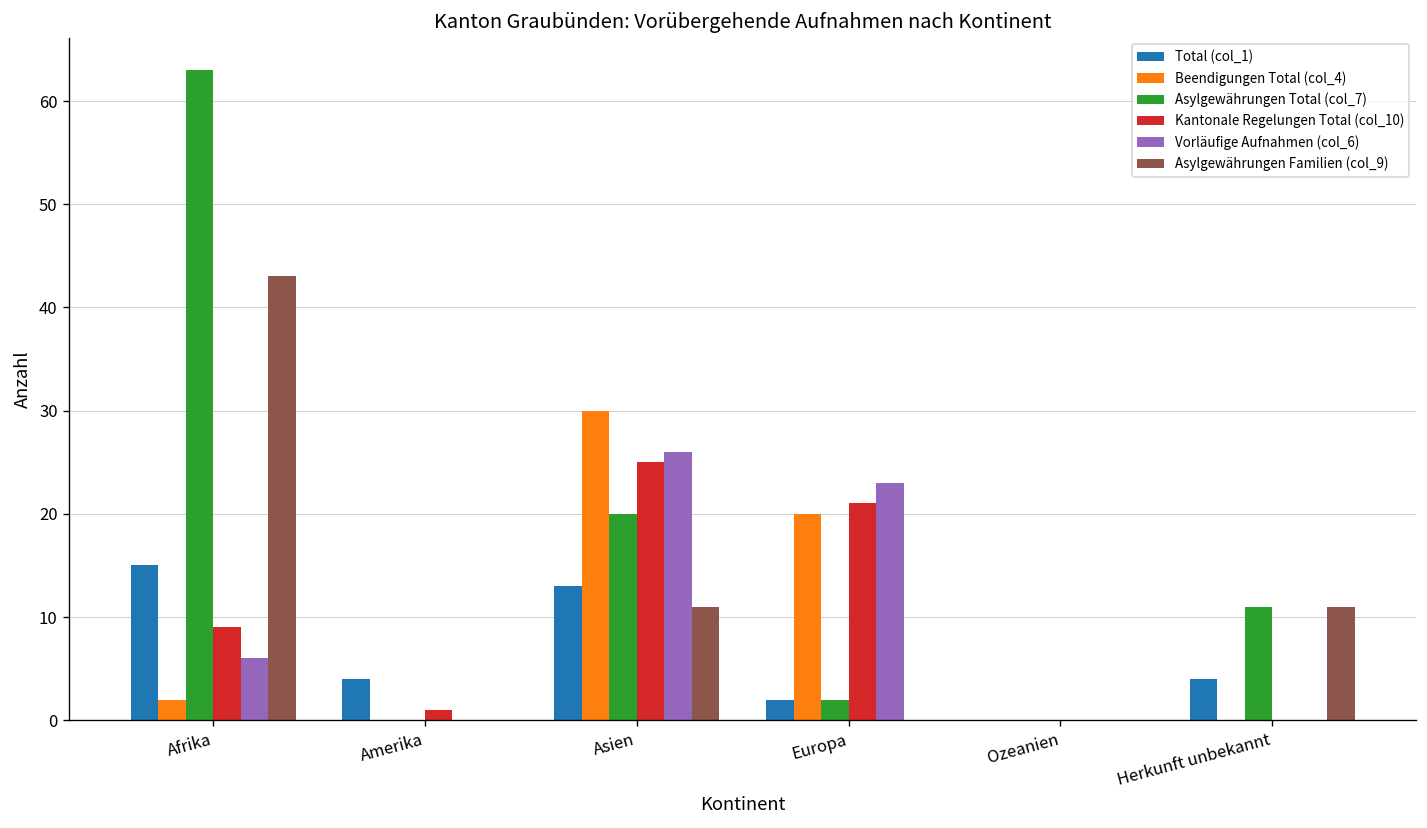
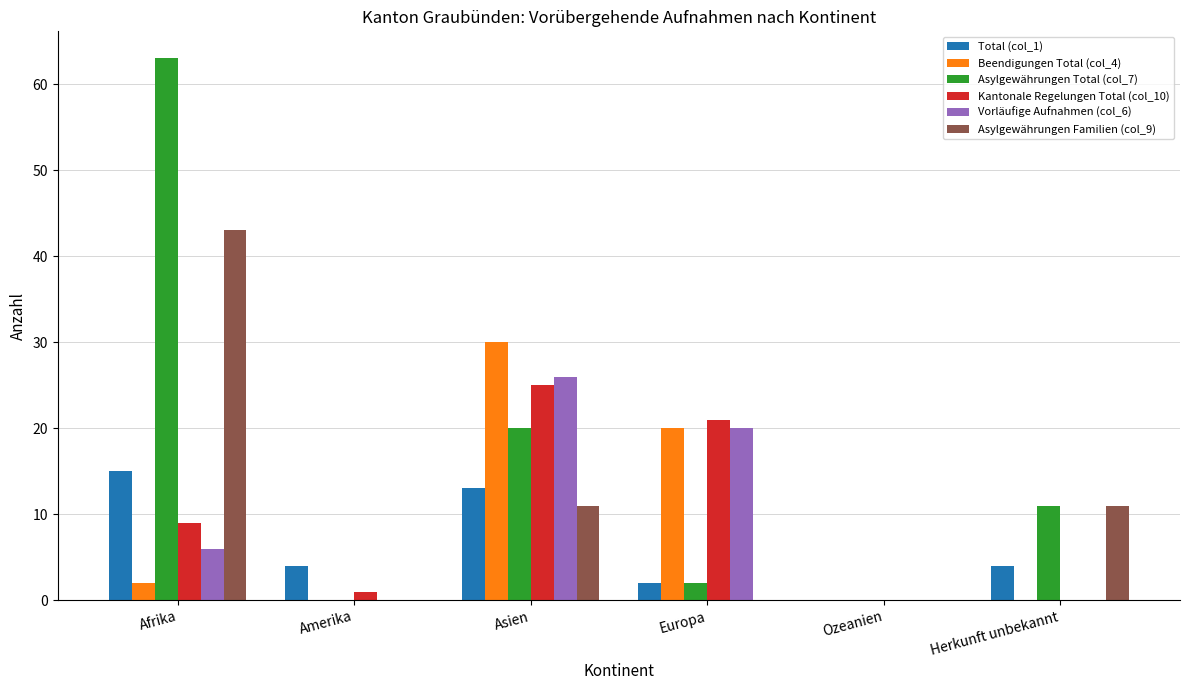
Vorläufige Aufnahmen (col_6), Europa: 23 -> 20
